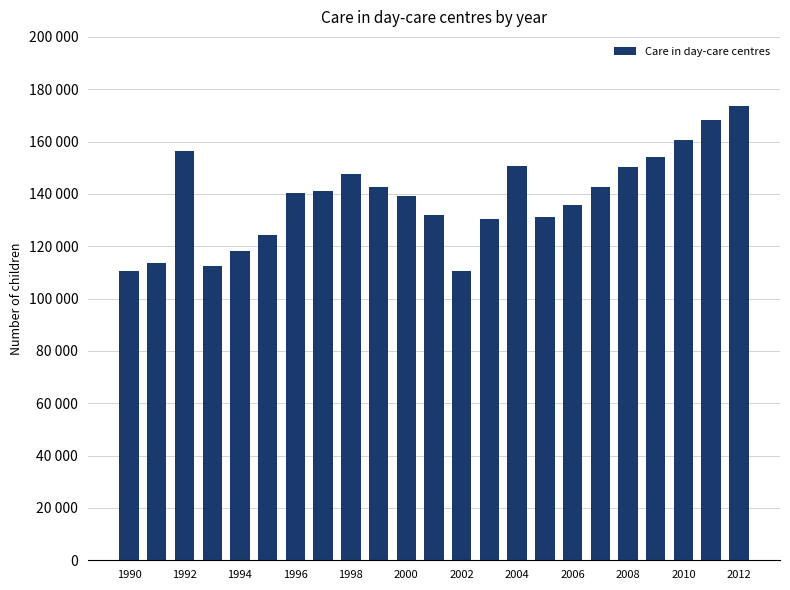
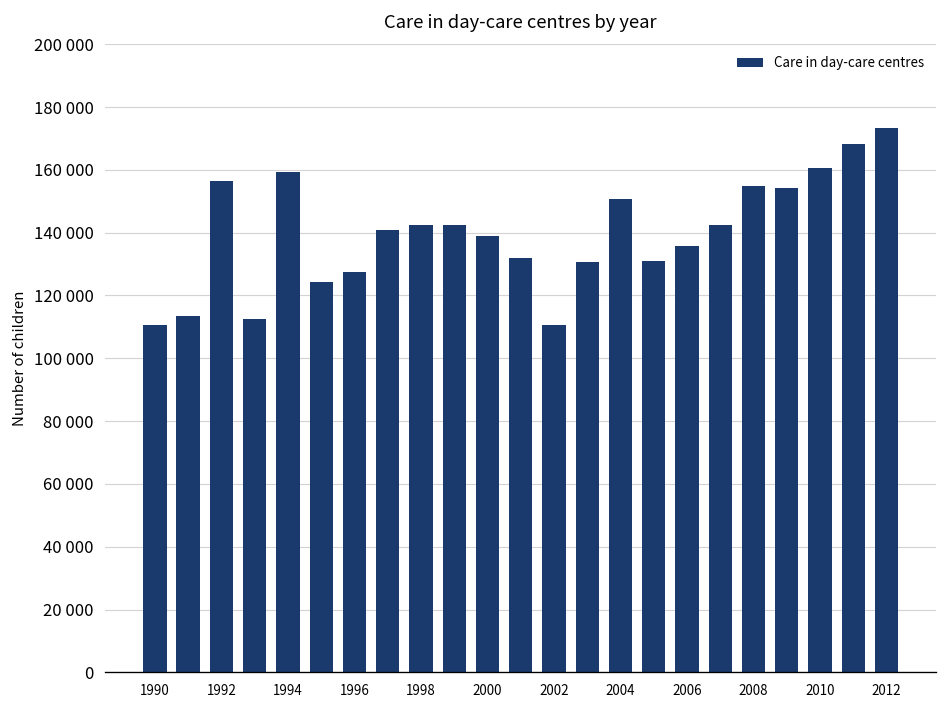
1994: 118000 -> 159000
1996: 140000 -> 128000
1998: 147000 -> 143000
2008: 150000 -> 155000
